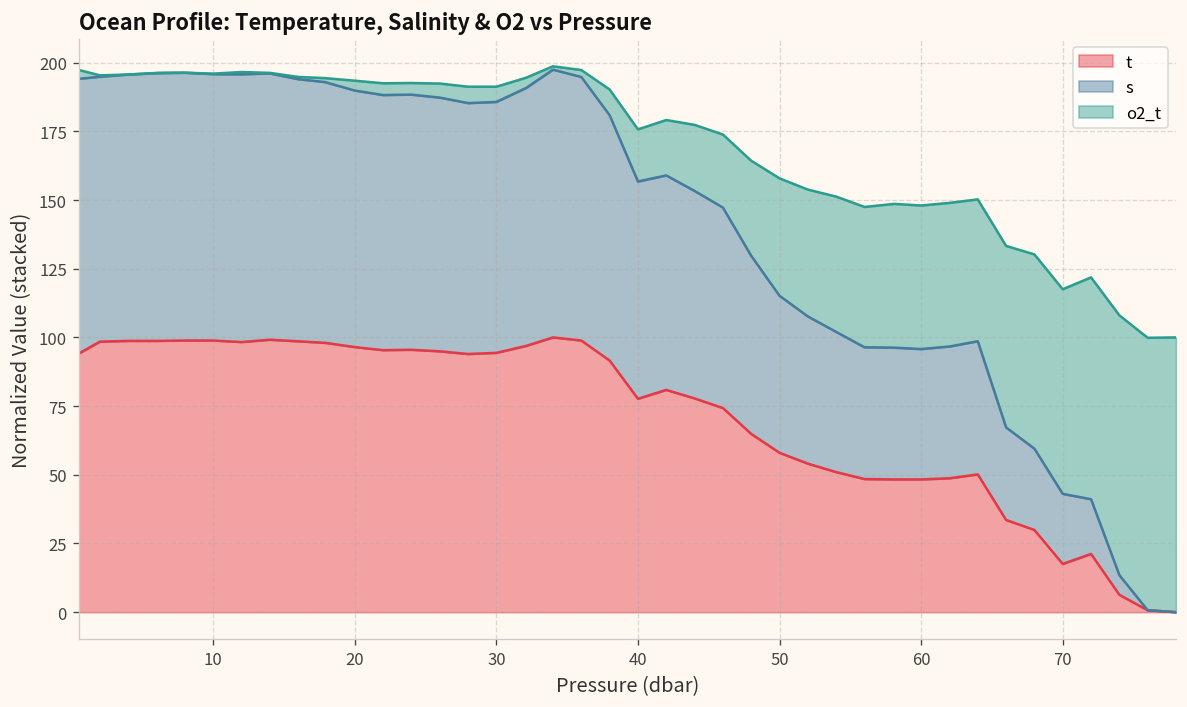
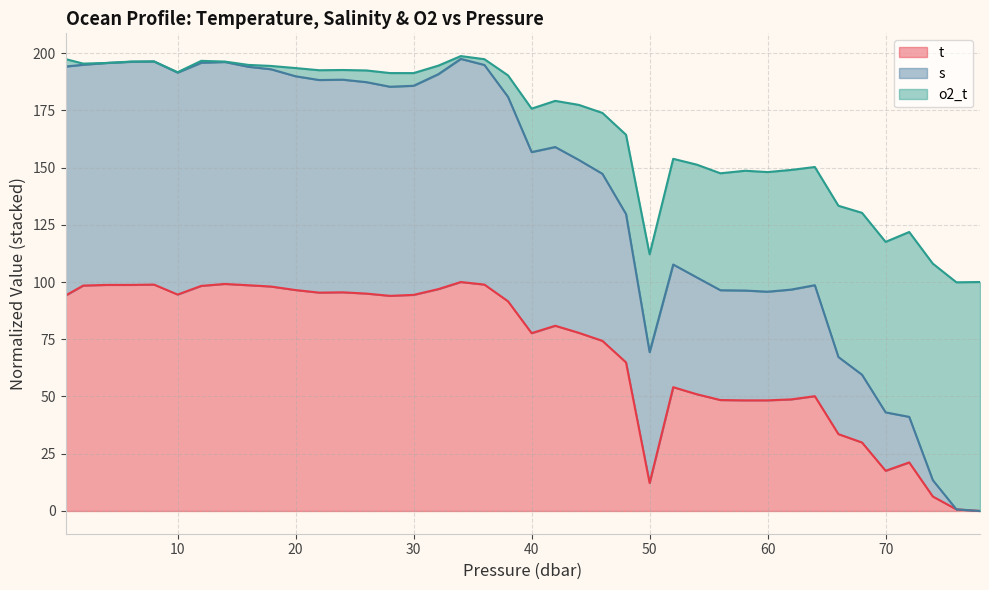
t, 10: 99 -> 95
t, 50: 58 -> 12
